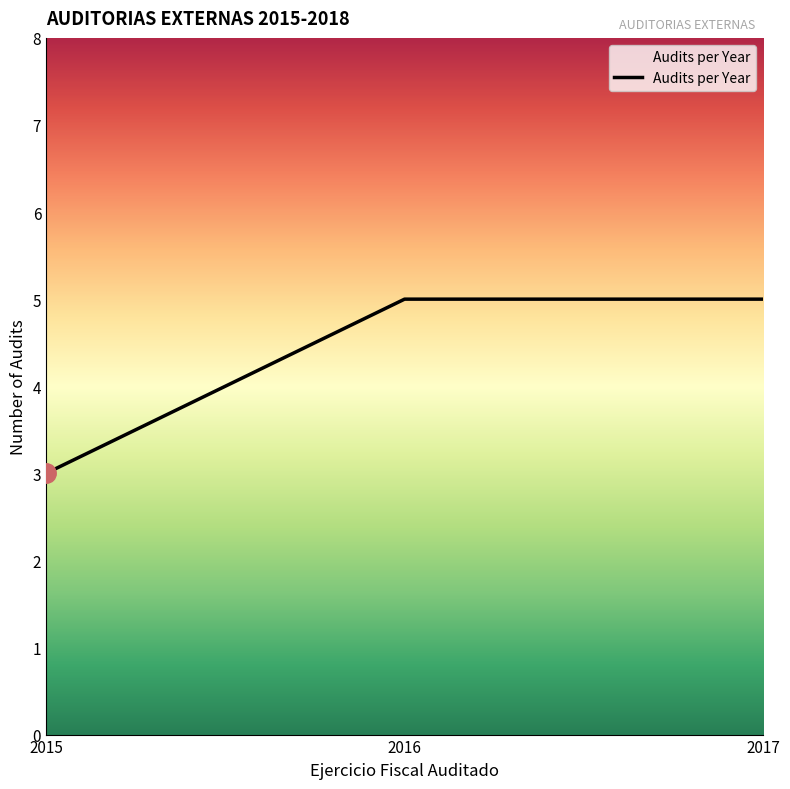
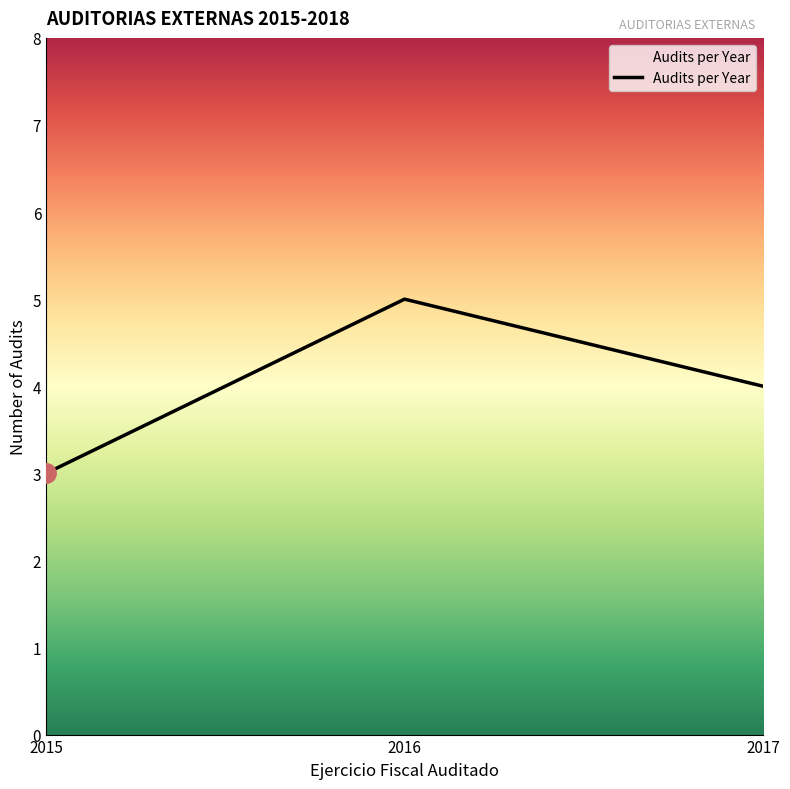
Audits per Year, 2017: 5 -> 4
